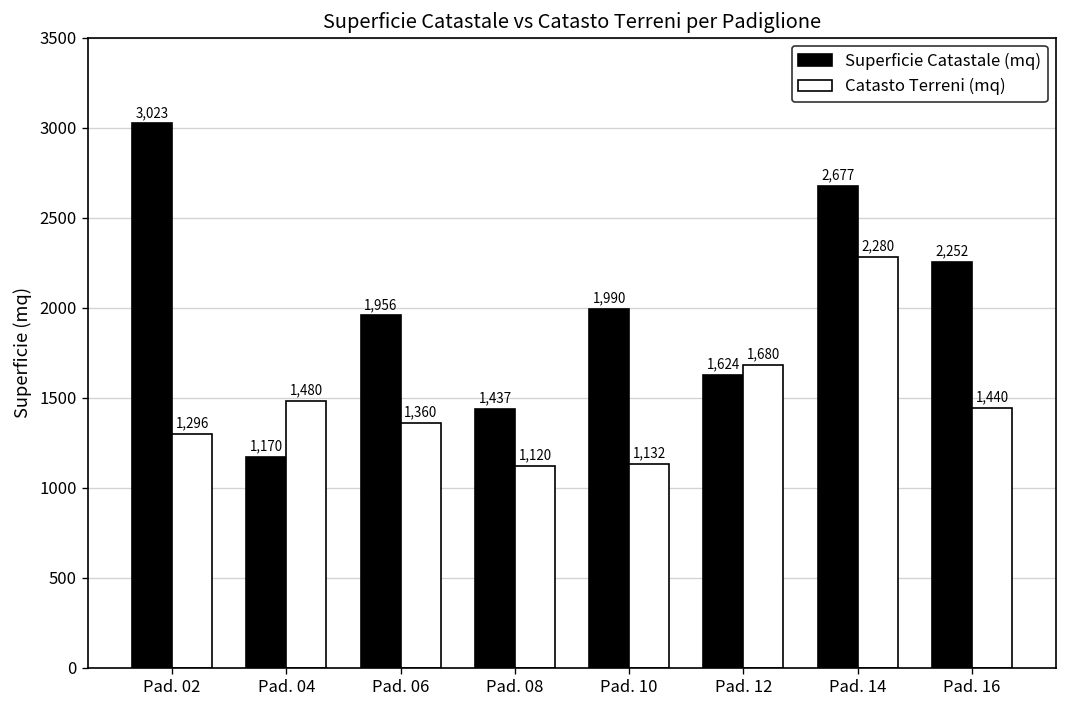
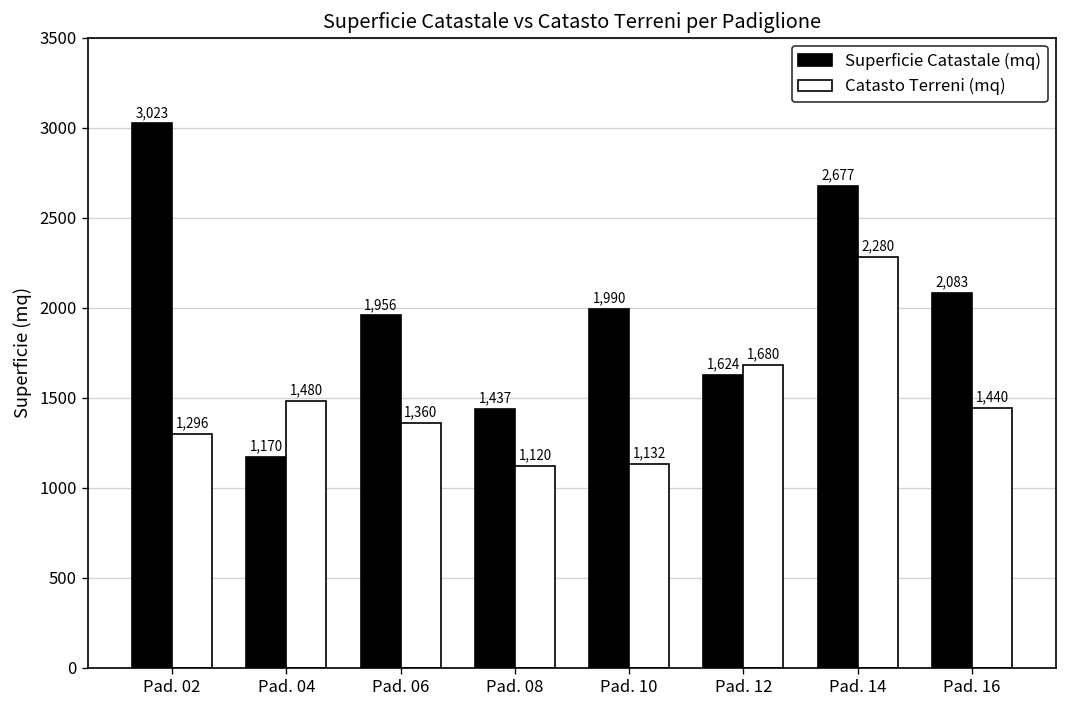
Superficie Catastale (mq), Pad. 16: 2,252 -> 2,083
